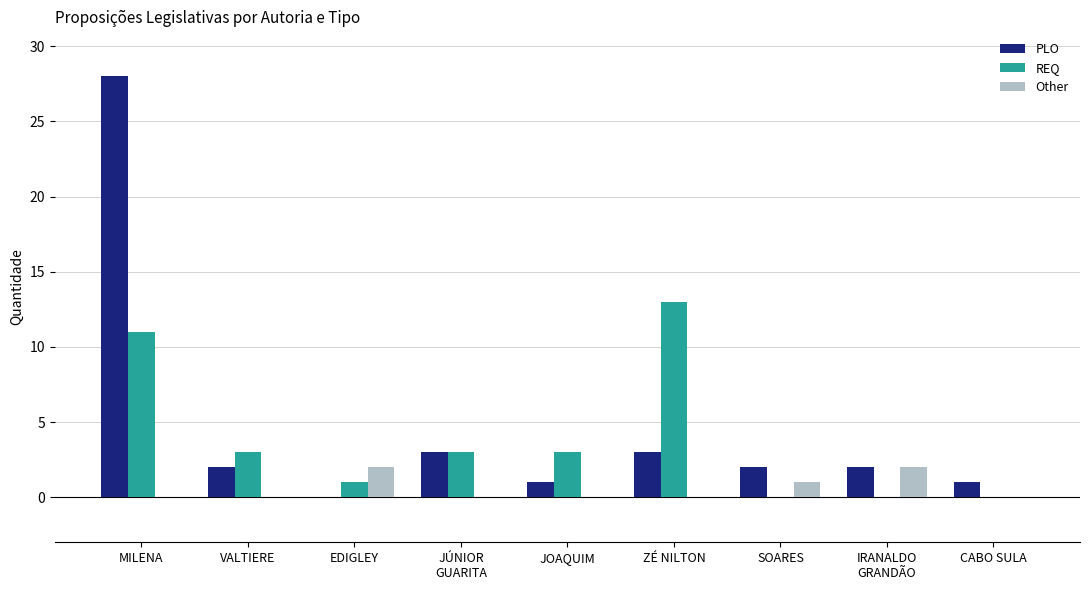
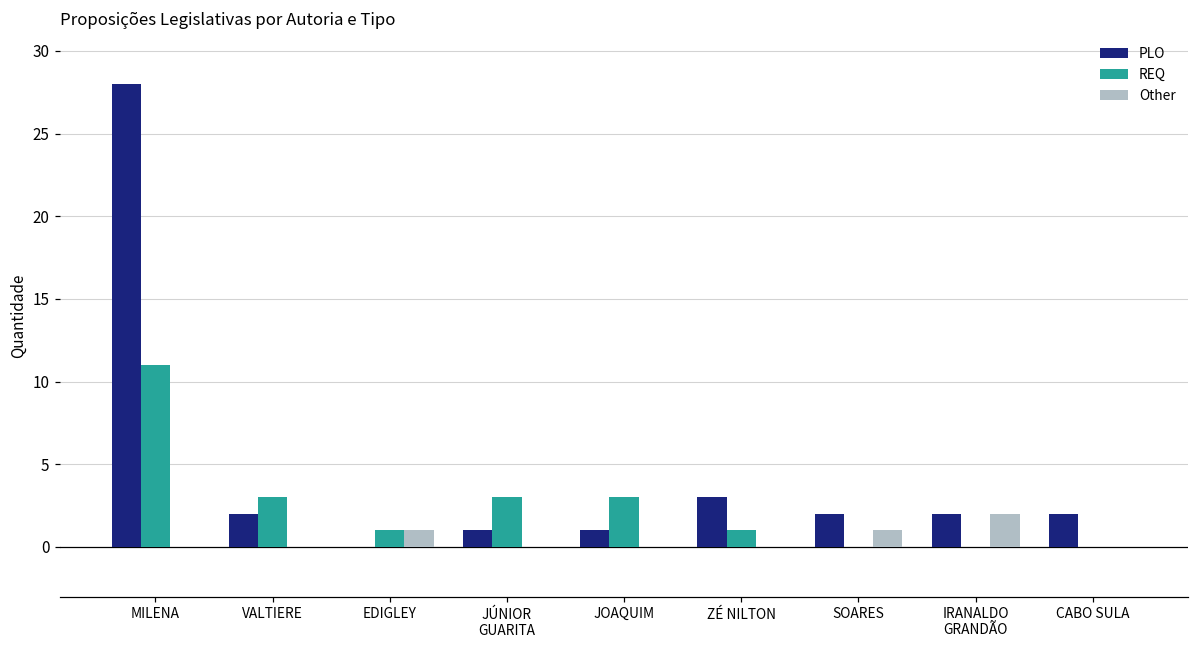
Other, EDIGLEY: 2 -> 1
PLO, JÚNIOR GUARITA: 3 -> 1
REQ, ZÉ NILTON: 13 -> 1
PLO, CABO SULA: 1 -> 2
